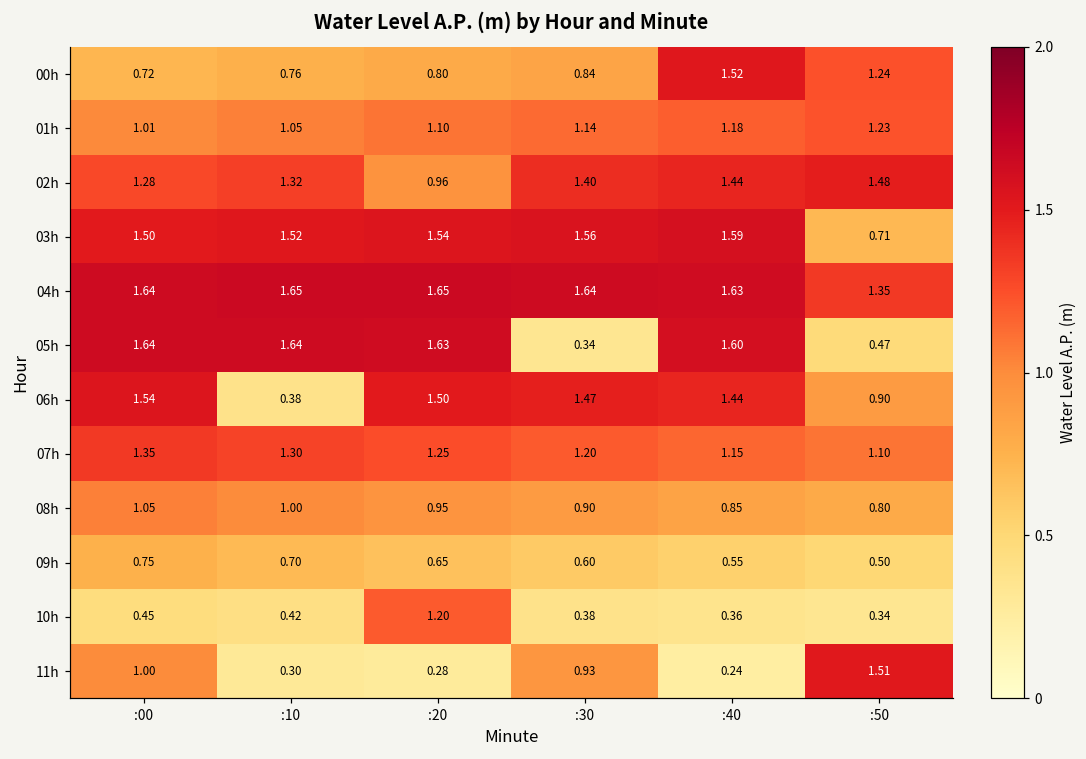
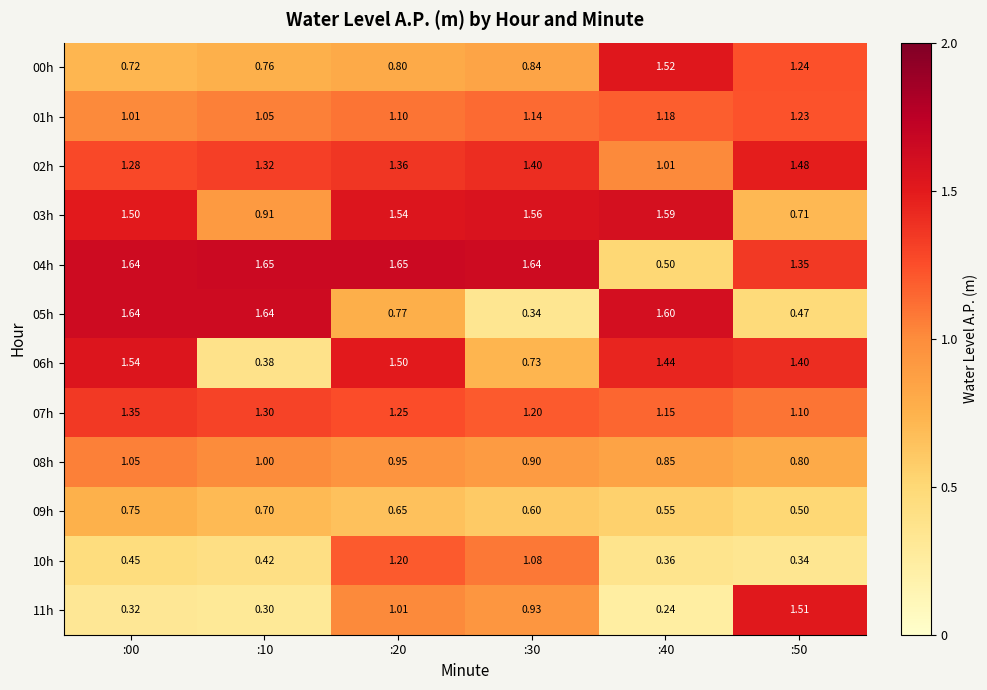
02h, :20: 0.96 -> 1.36
02h, :40: 1.44 -> 1.01
03h, :10: 1.52 -> 0.91
04h, :40: 1.63 -> 0.50
05h, :20: 1.63 -> 0.77
06h, :30: 1.47 -> 0.73
06h, :50: 0.90 -> 1.40
10h, :30: 0.38 -> 1.08
11h, :00: 1.00 -> 0.32
11h, :20: 0.28 -> 1.01
